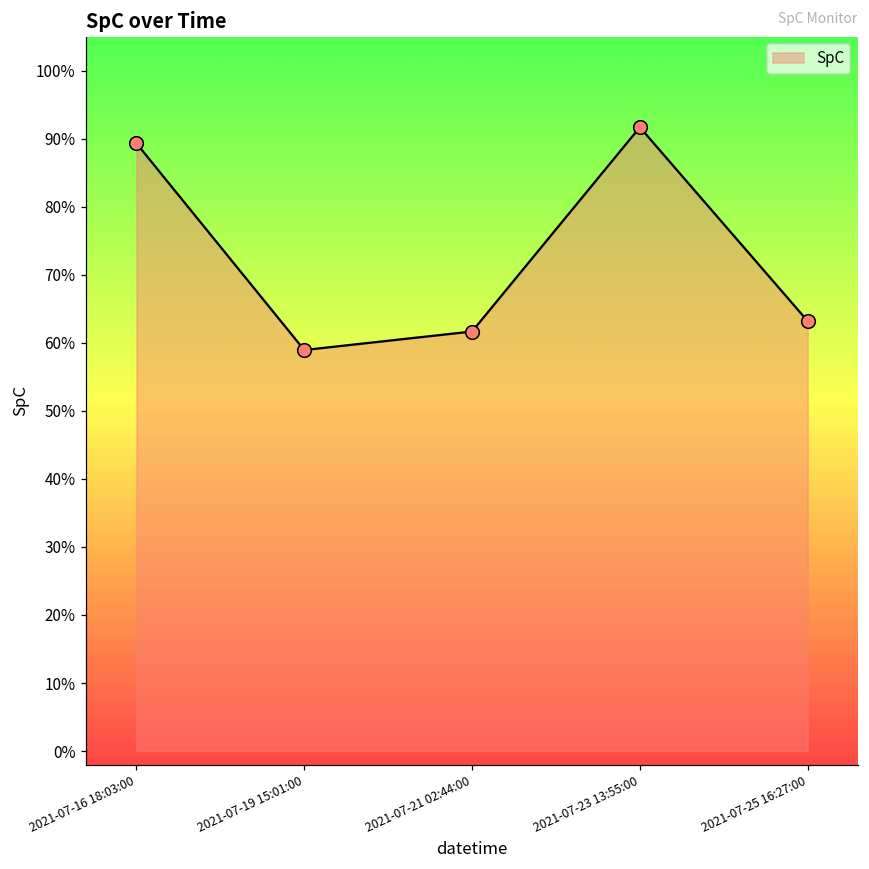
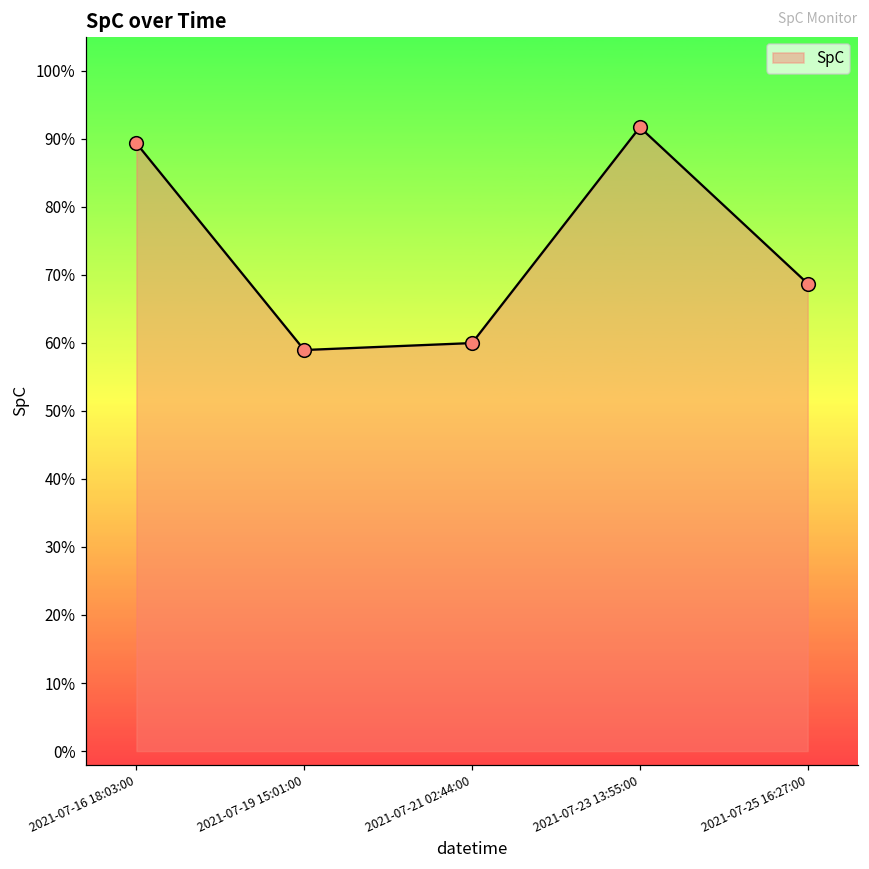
2021-07-21 02:44:00: 62% -> 60%
2021-07-25 16:27:00: 63% -> 69%
